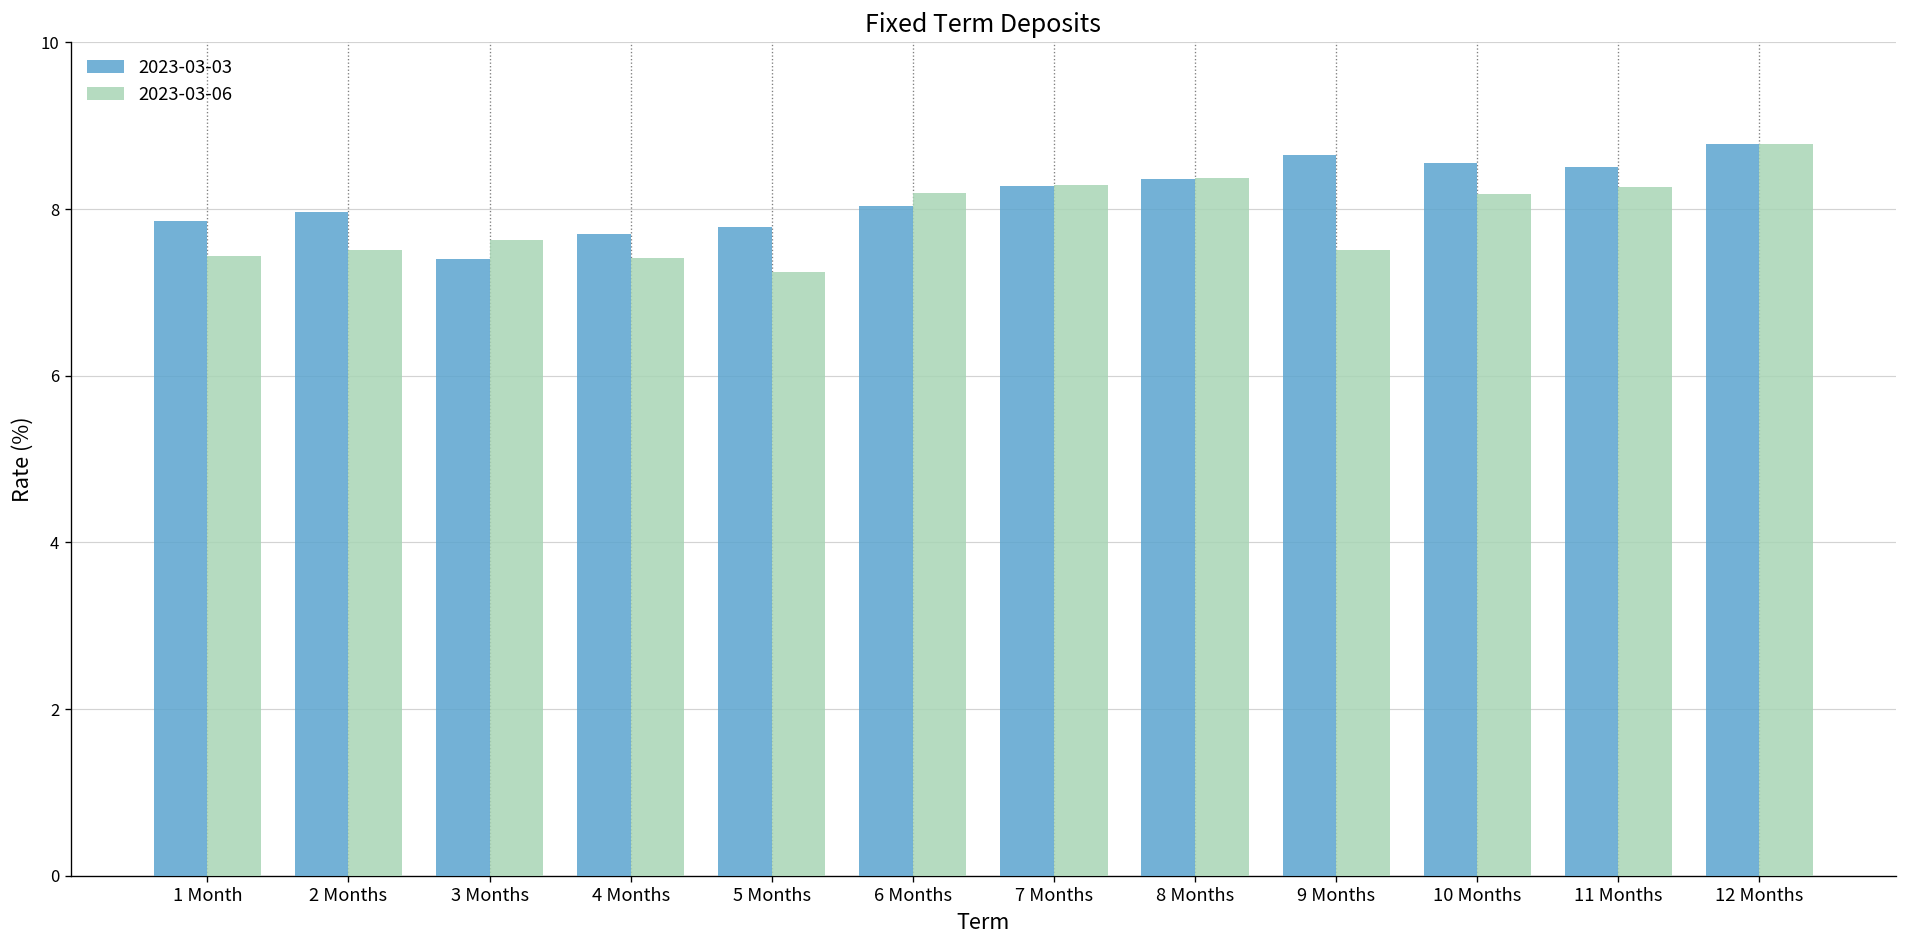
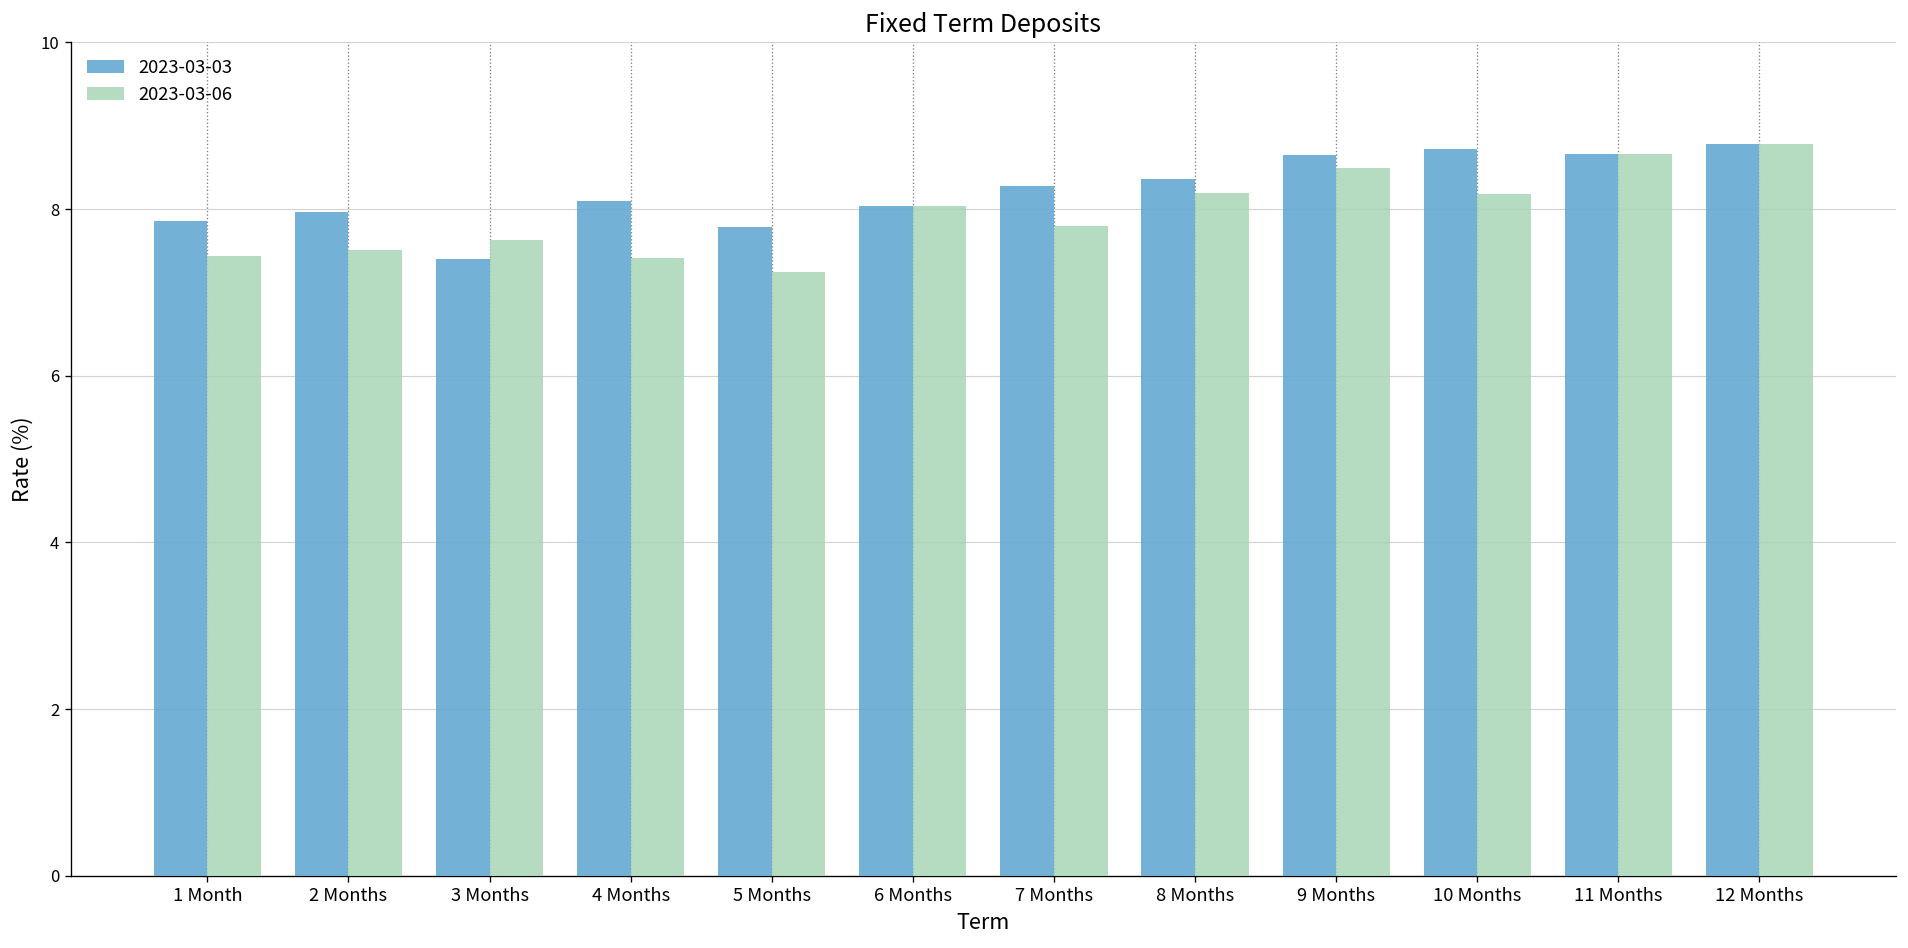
2023-03-03, 4 Months: 7.7 -> 8.1
2023-03-06, 6 Months: 8.2 -> 8.0
2023-03-06, 7 Months: 8.3 -> 7.8
2023-03-06, 8 Months: 8.4 -> 8.2
2023-03-06, 9 Months: 7.5 -> 8.5
2023-03-03, 10 Months: 8.5 -> 8.7
2023-03-03, 11 Months: 8.5 -> 8.7
2023-03-06, 11 Months: 8.3 -> 8.7
